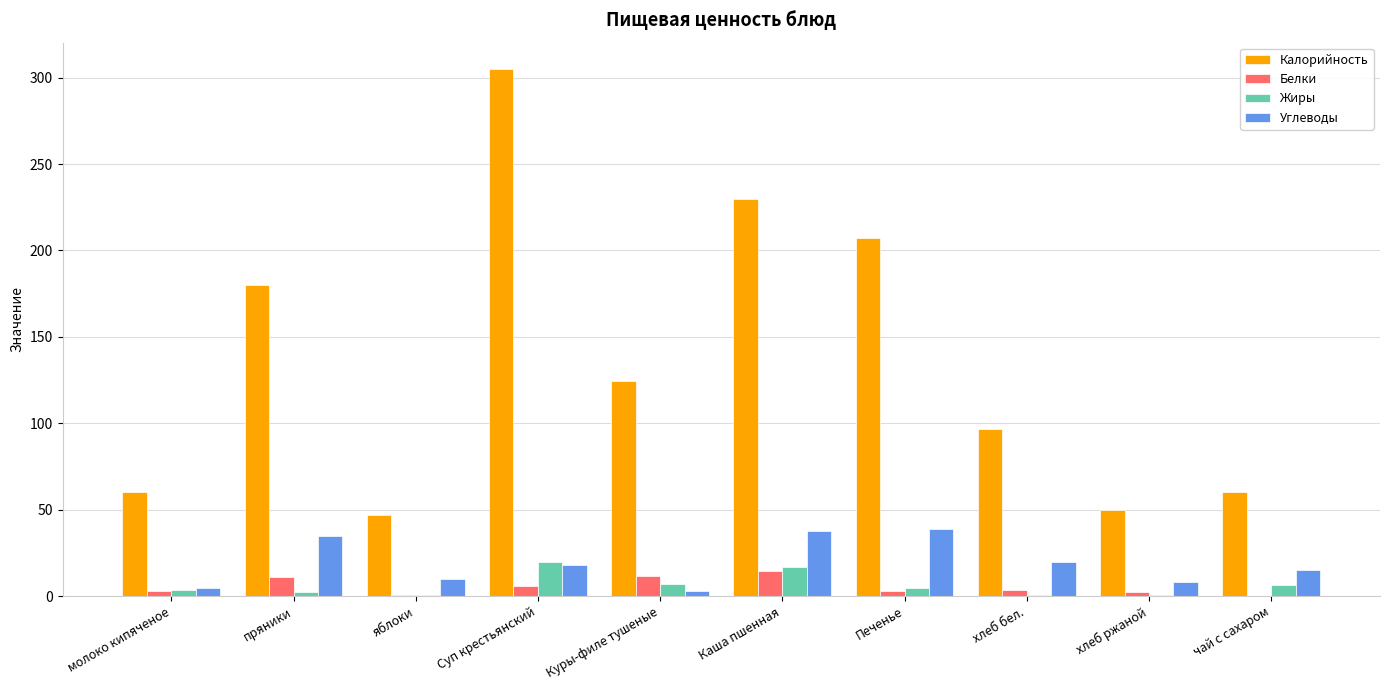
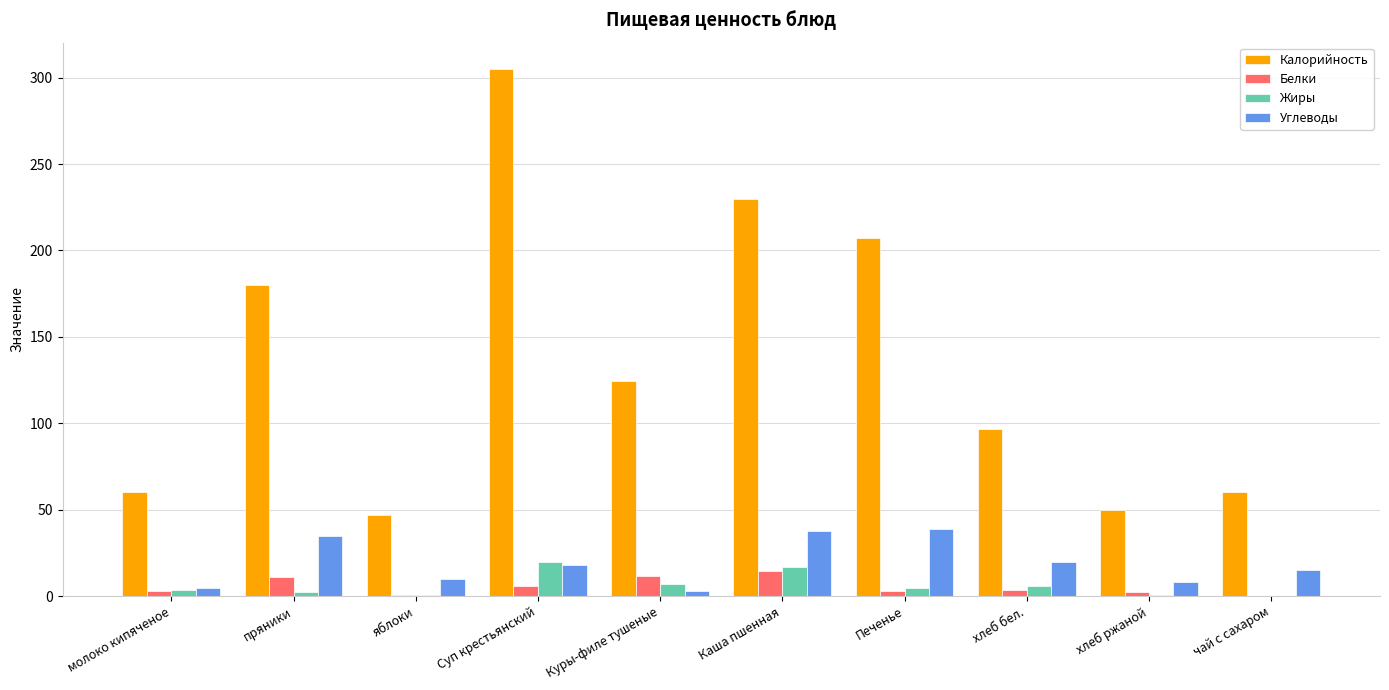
Жиры, хлеб бел.: 0 -> 6
Жиры, чай с сахаром: 6 -> 0
